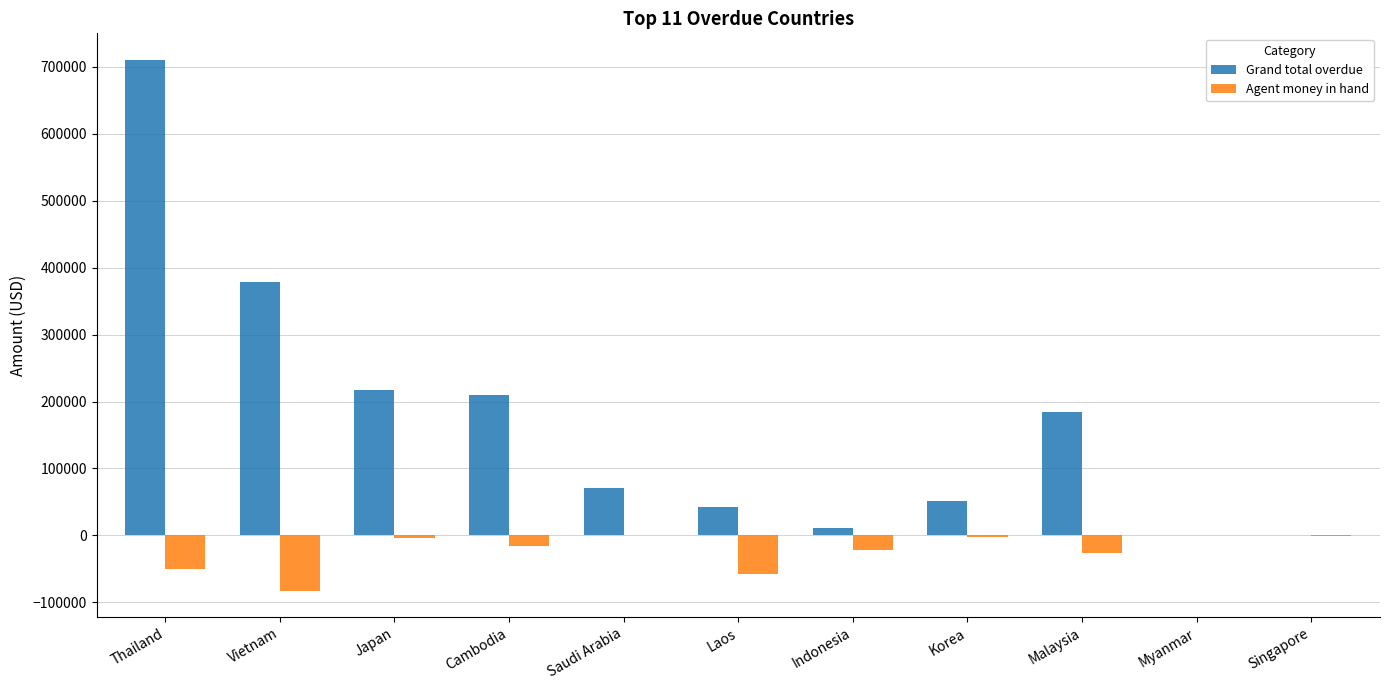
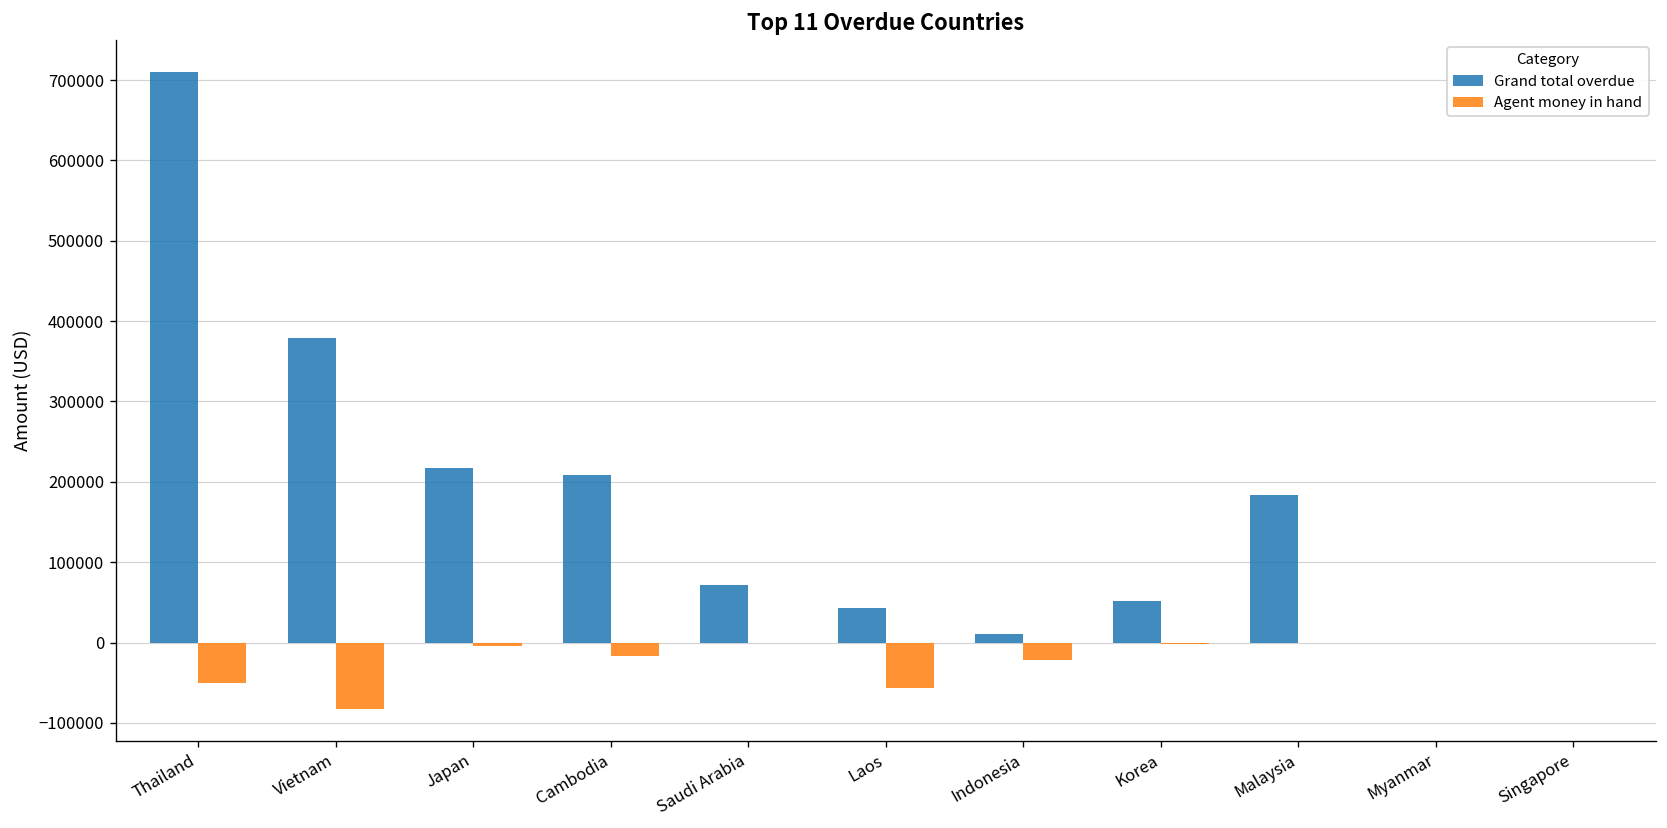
Agent money in hand, Malaysia: -30000 -> 0
